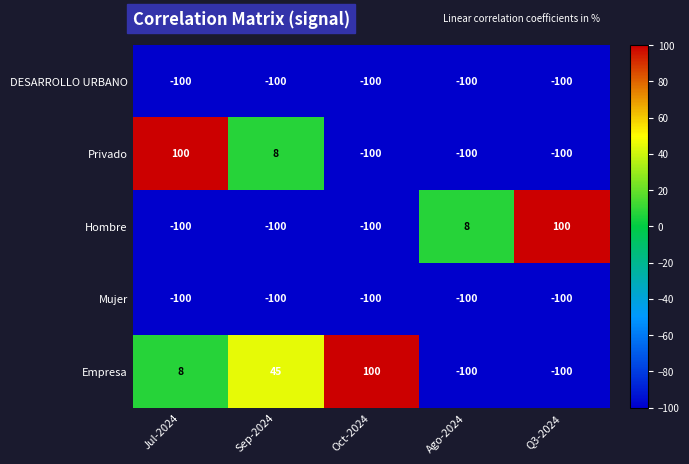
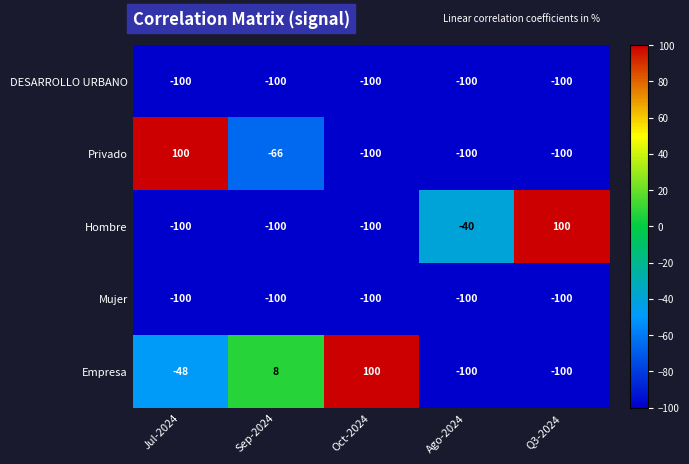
Privado, Sep-2024: 8 -> -66
Hombre, Ago-2024: 8 -> -40
Empresa, Jul-2024: 8 -> -48
Empresa, Sep-2024: 45 -> 8
